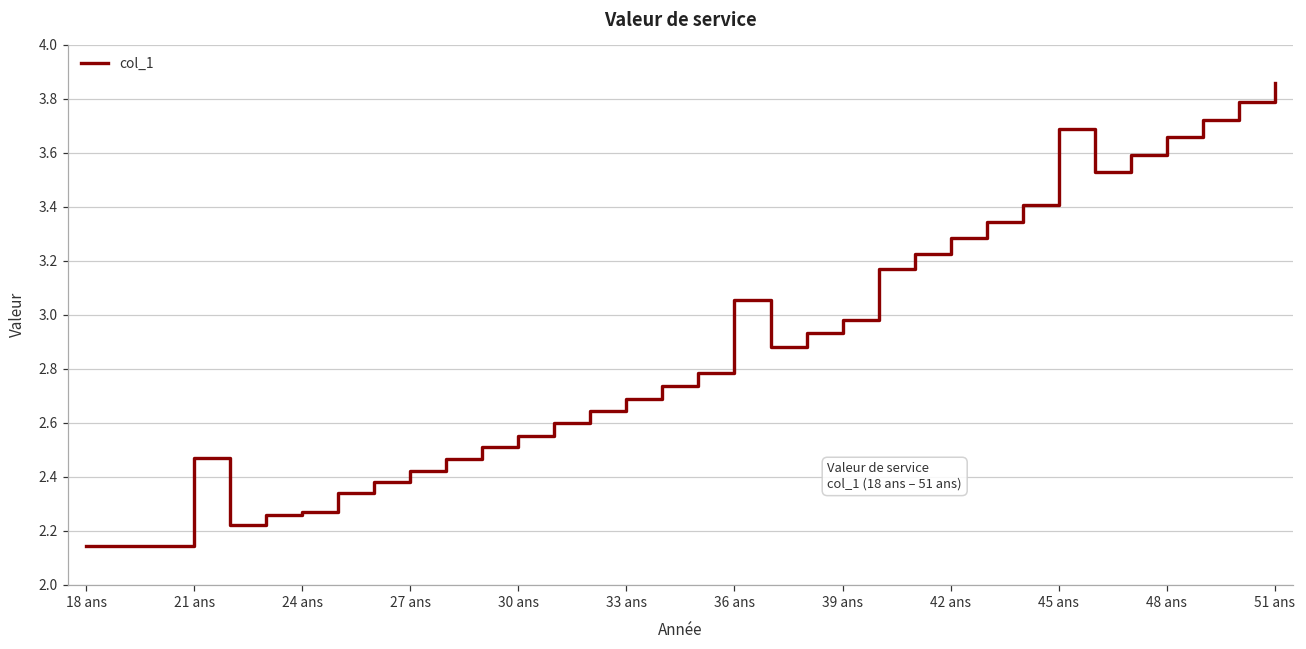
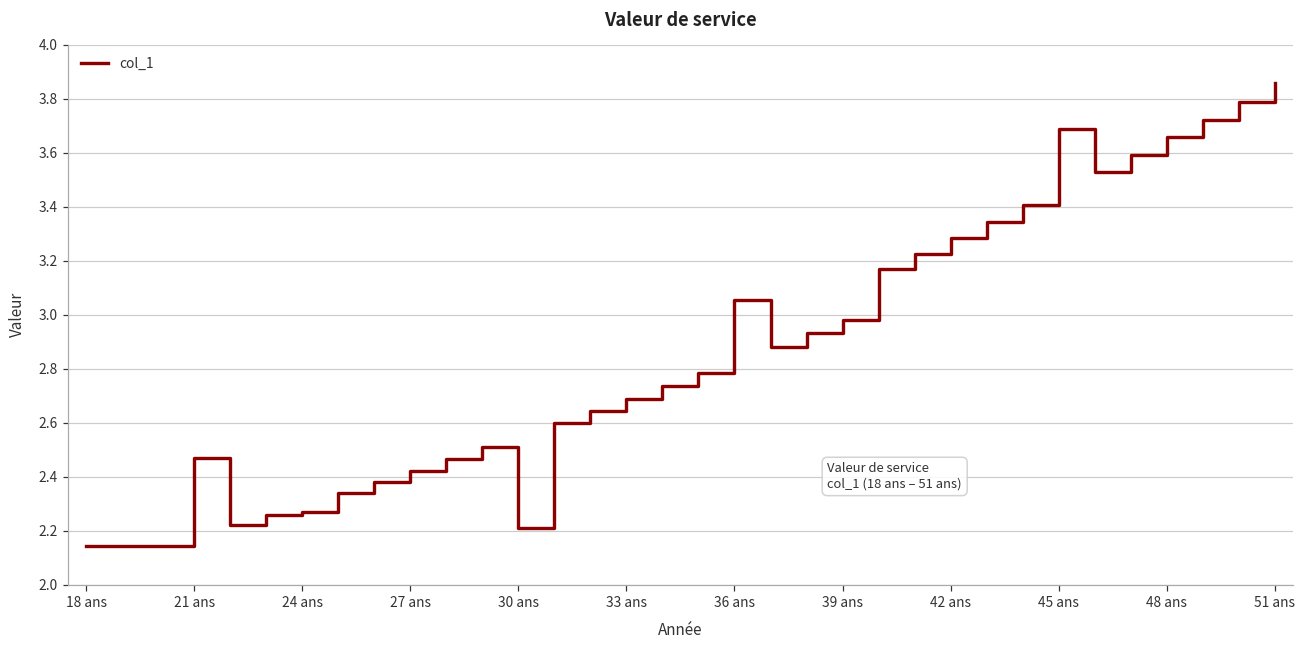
30 ans: 2.55 -> 2.21
